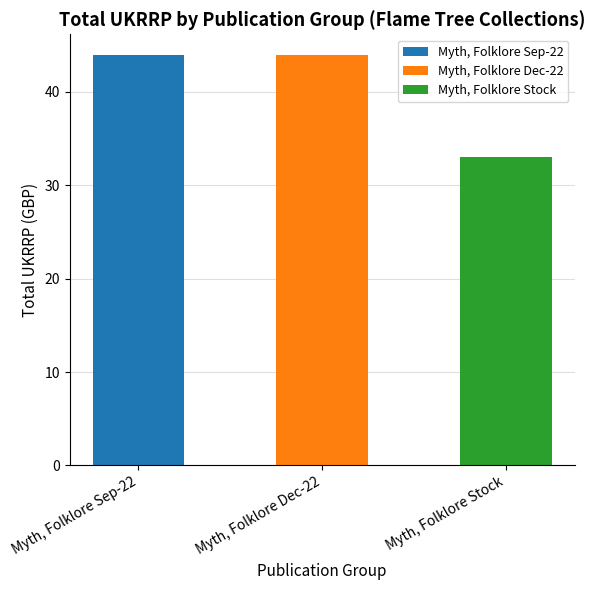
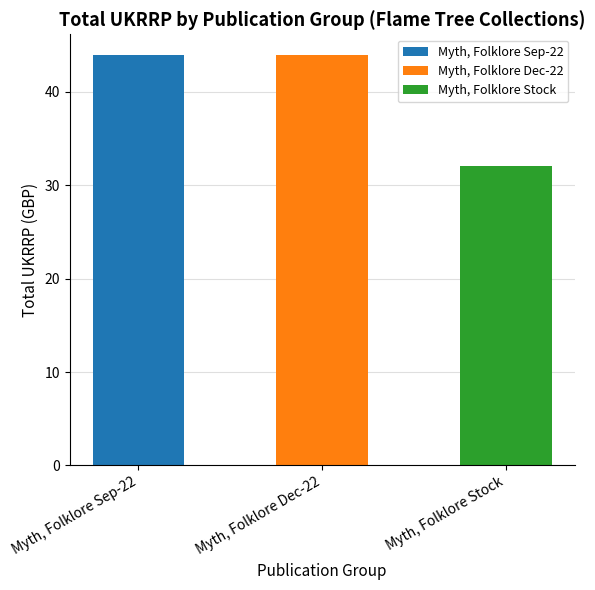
Myth, Folklore Stock: 33 -> 32
